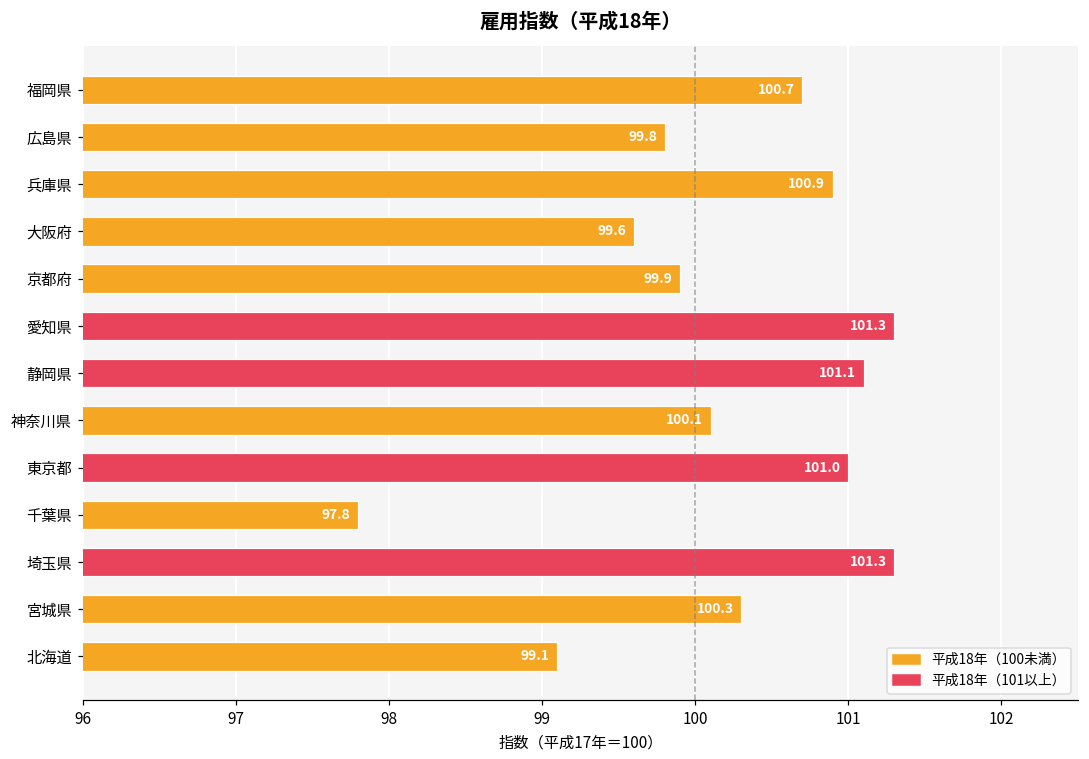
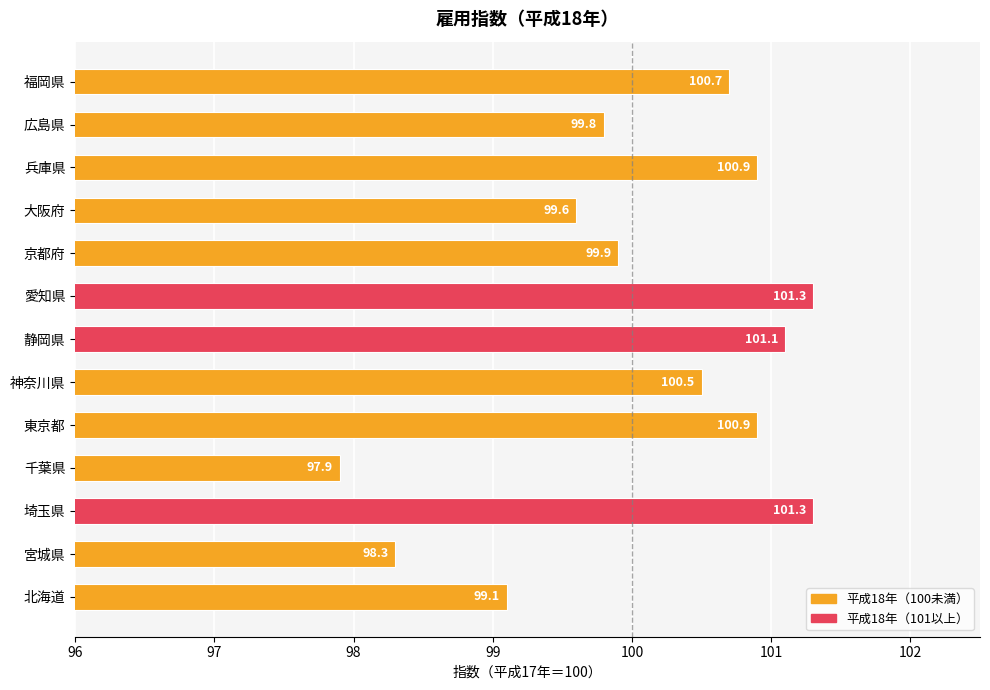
神奈川県: 100.1 -> 100.5
東京都: 101.0 -> 100.9
千葉県: 97.8 -> 97.9
宮城県: 100.3 -> 98.3
